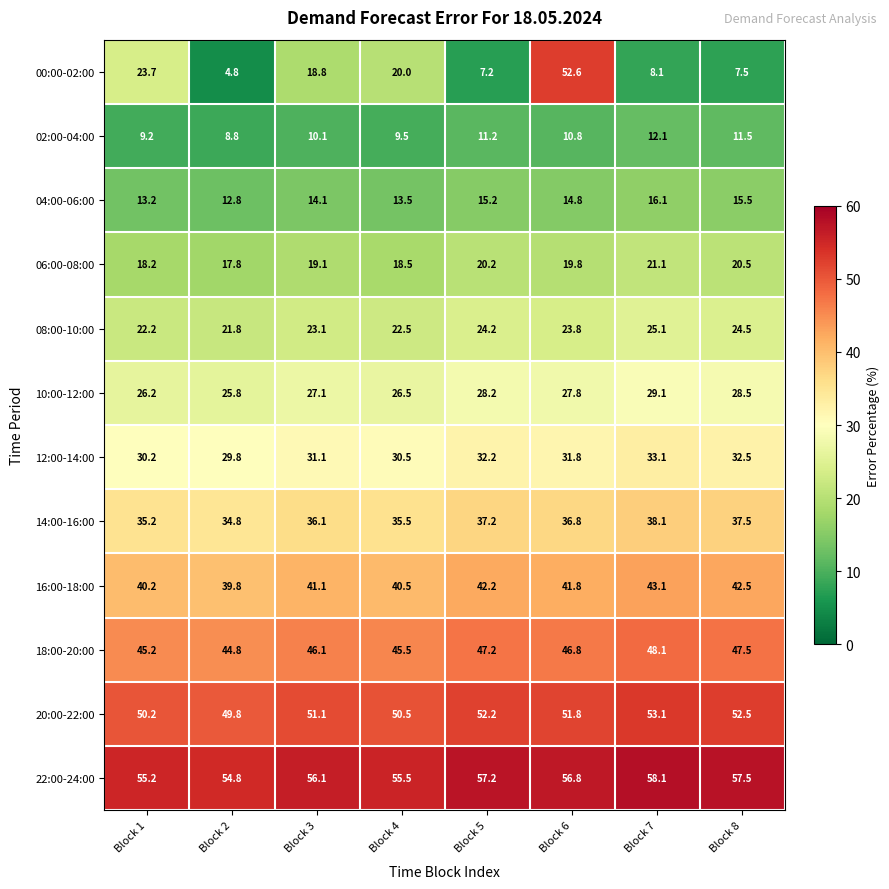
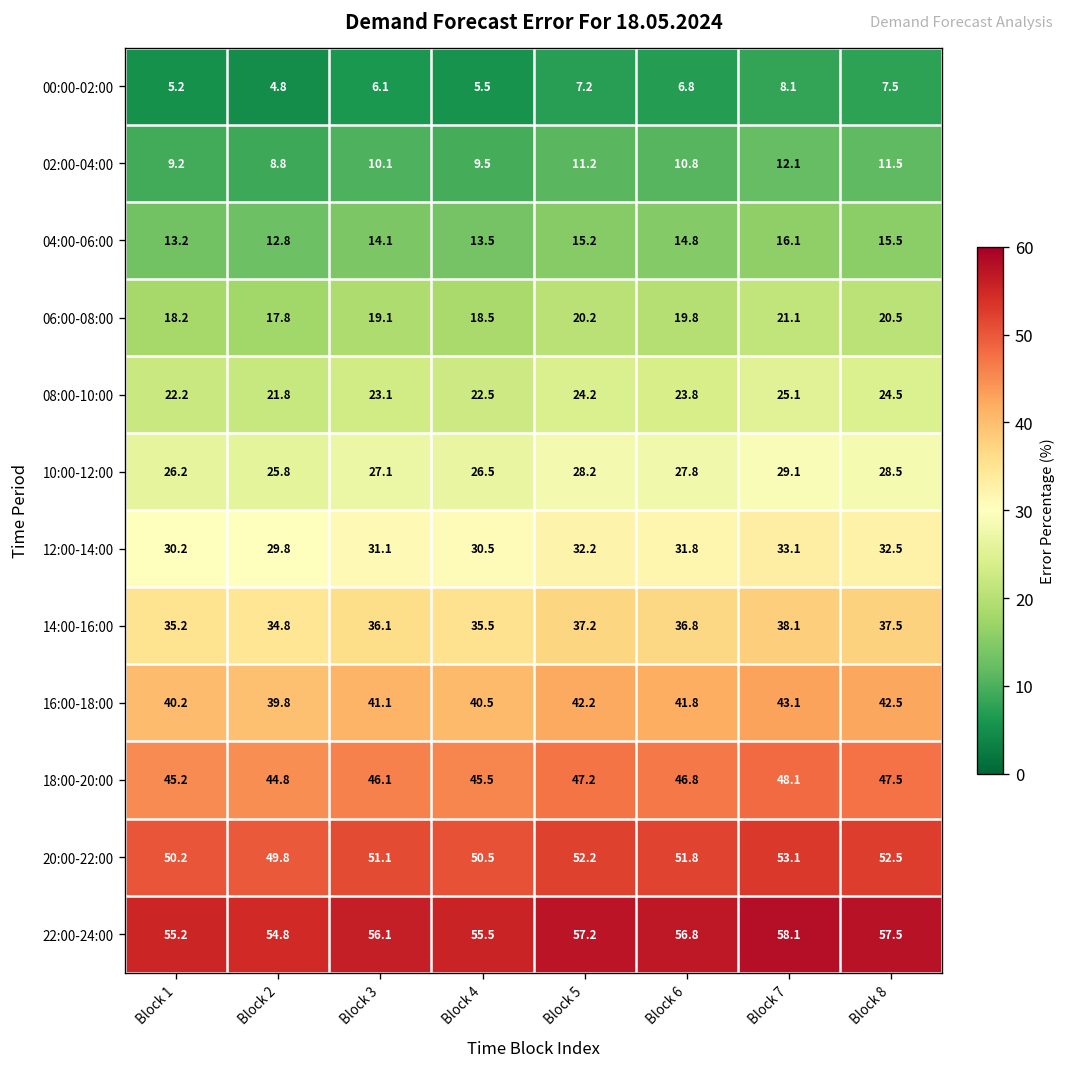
00:00-02:00, Block 1: 23.7 -> 5.2
00:00-02:00, Block 3: 18.8 -> 6.1
00:00-02:00, Block 4: 20.0 -> 5.5
00:00-02:00, Block 6: 52.6 -> 6.8
